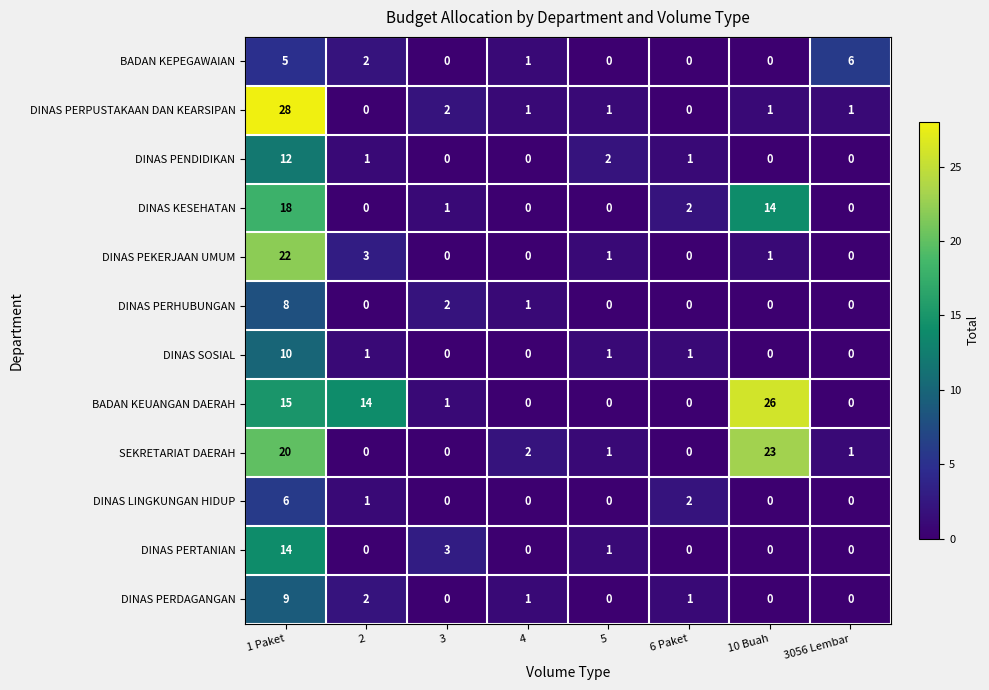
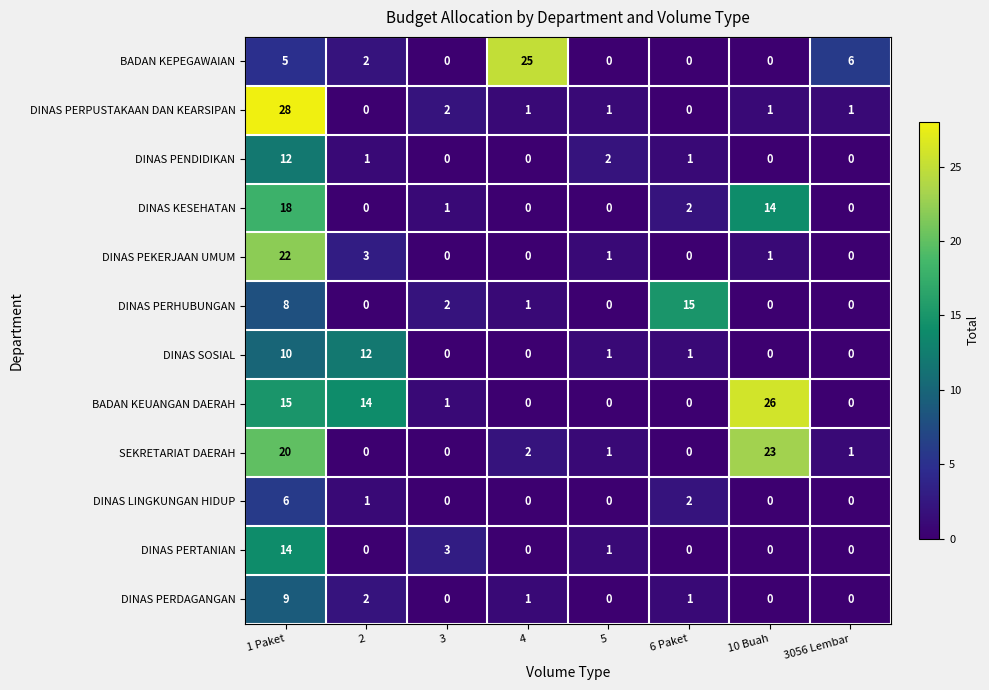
BADAN KEPEGAWAIAN, 4: 1 -> 25
DINAS PERHUBUNGAN, 6 Paket: 0 -> 15
DINAS SOSIAL, 2: 1 -> 12
